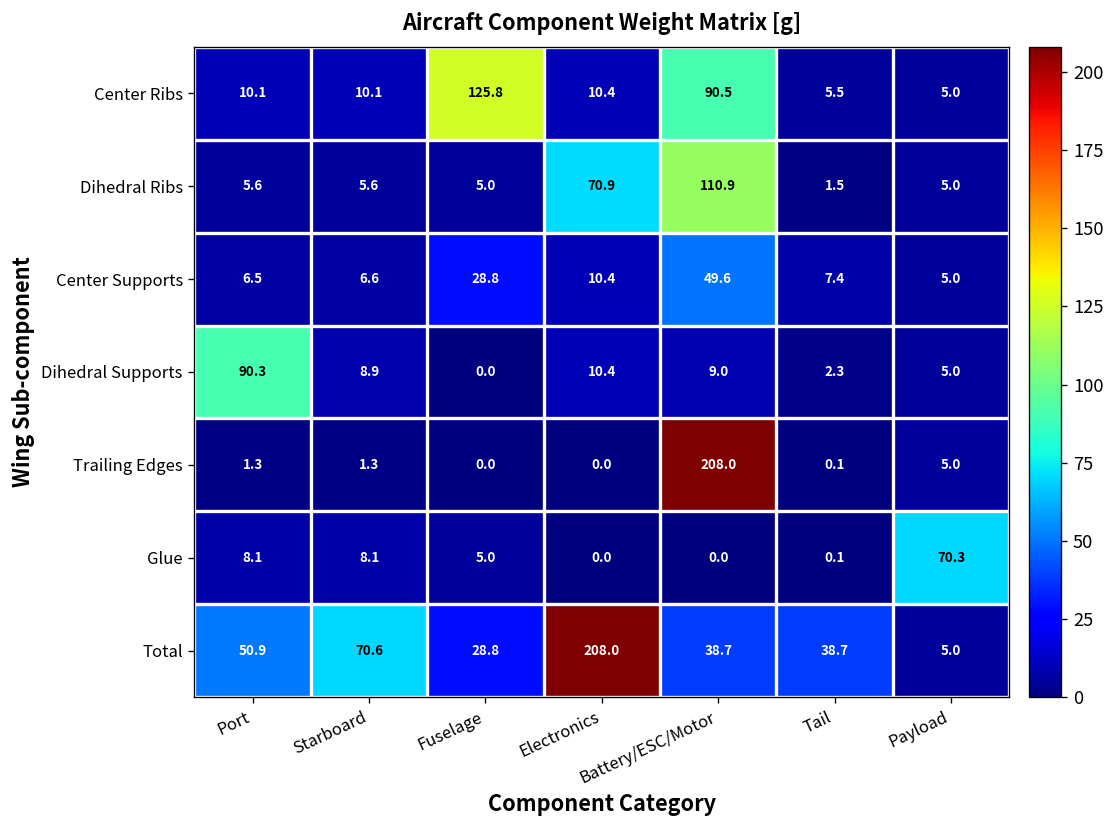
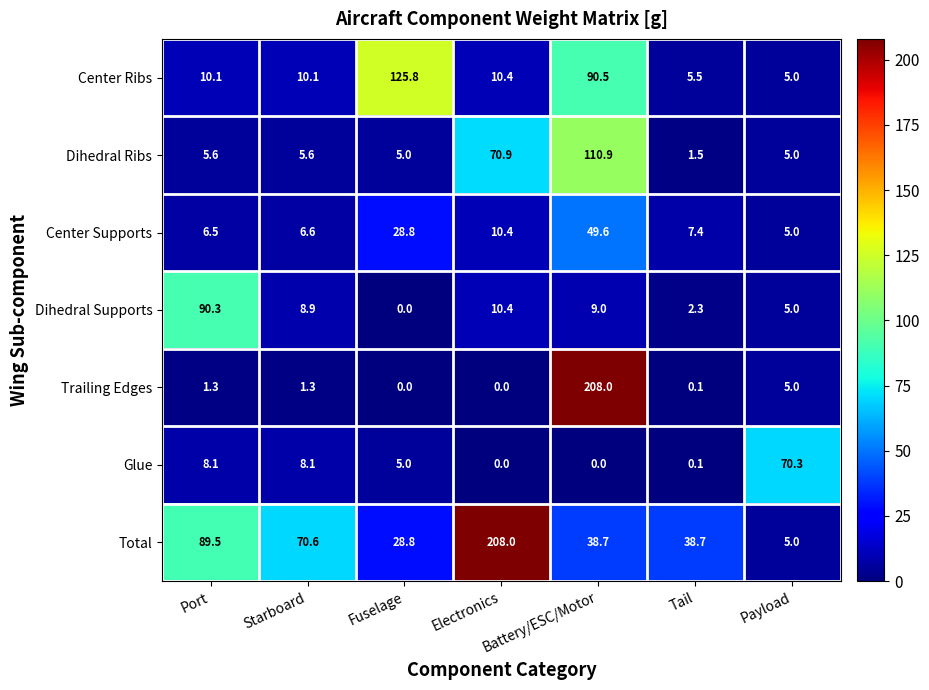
Total, Port: 50.9 -> 89.5
